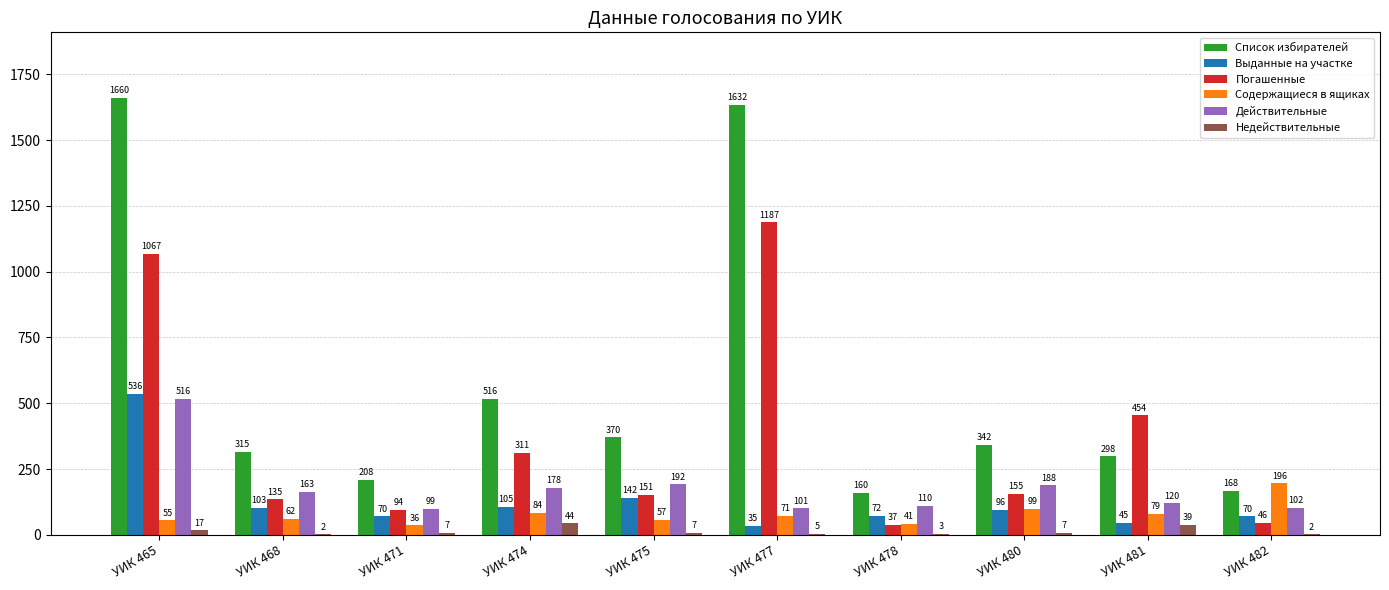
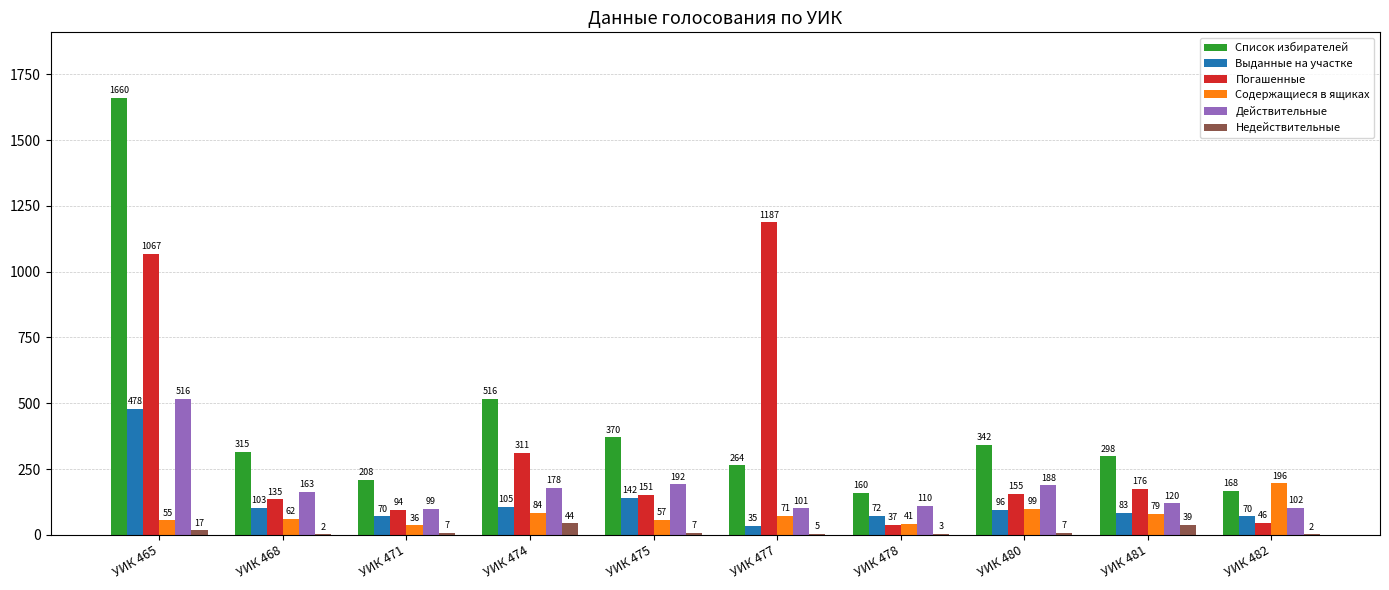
Выданные на участке, УИК 465: 536 -> 478
Список избирателей, УИК 477: 1632 -> 264
Выданные на участке, УИК 481: 45 -> 83
Погашенные, УИК 481: 454 -> 176
